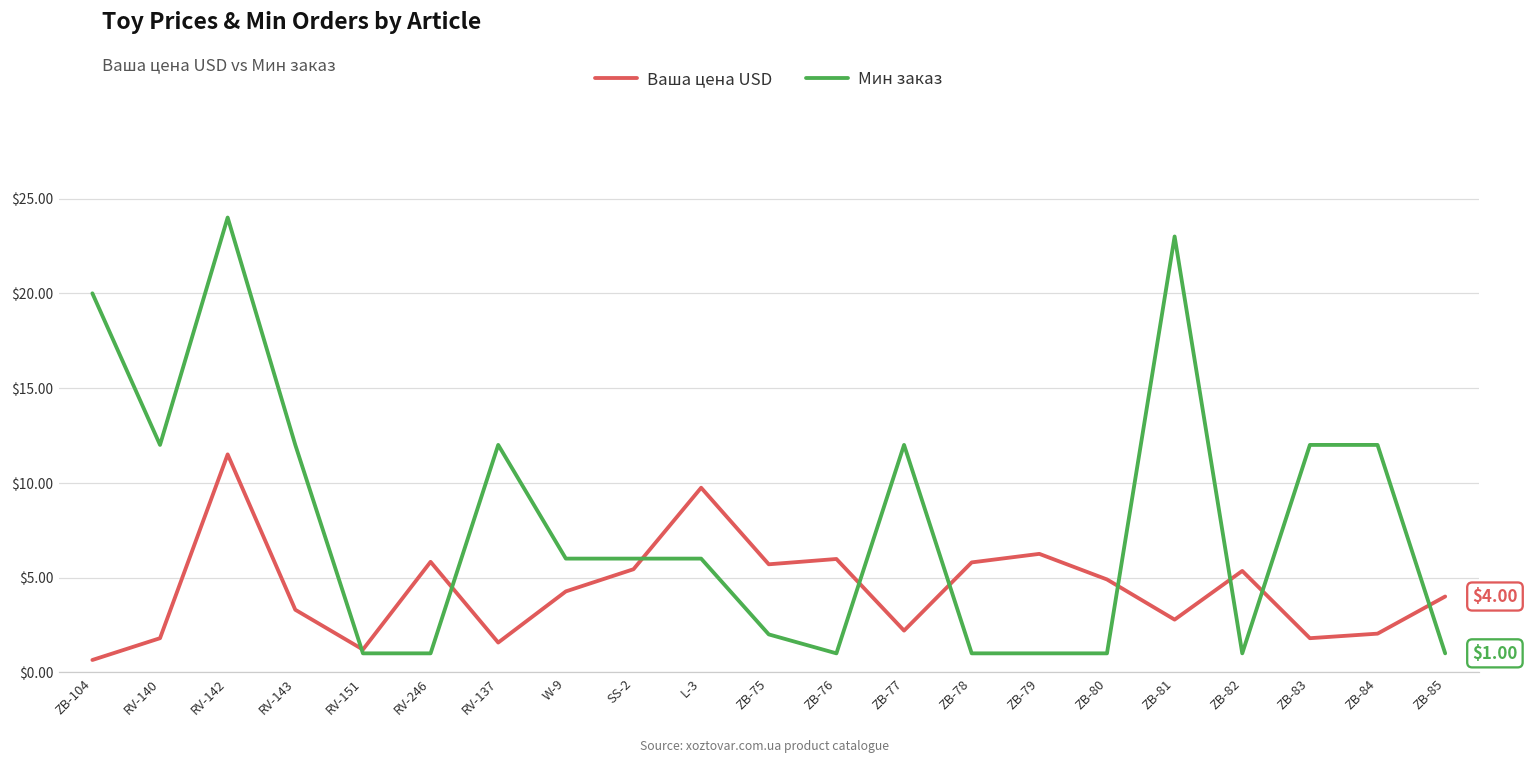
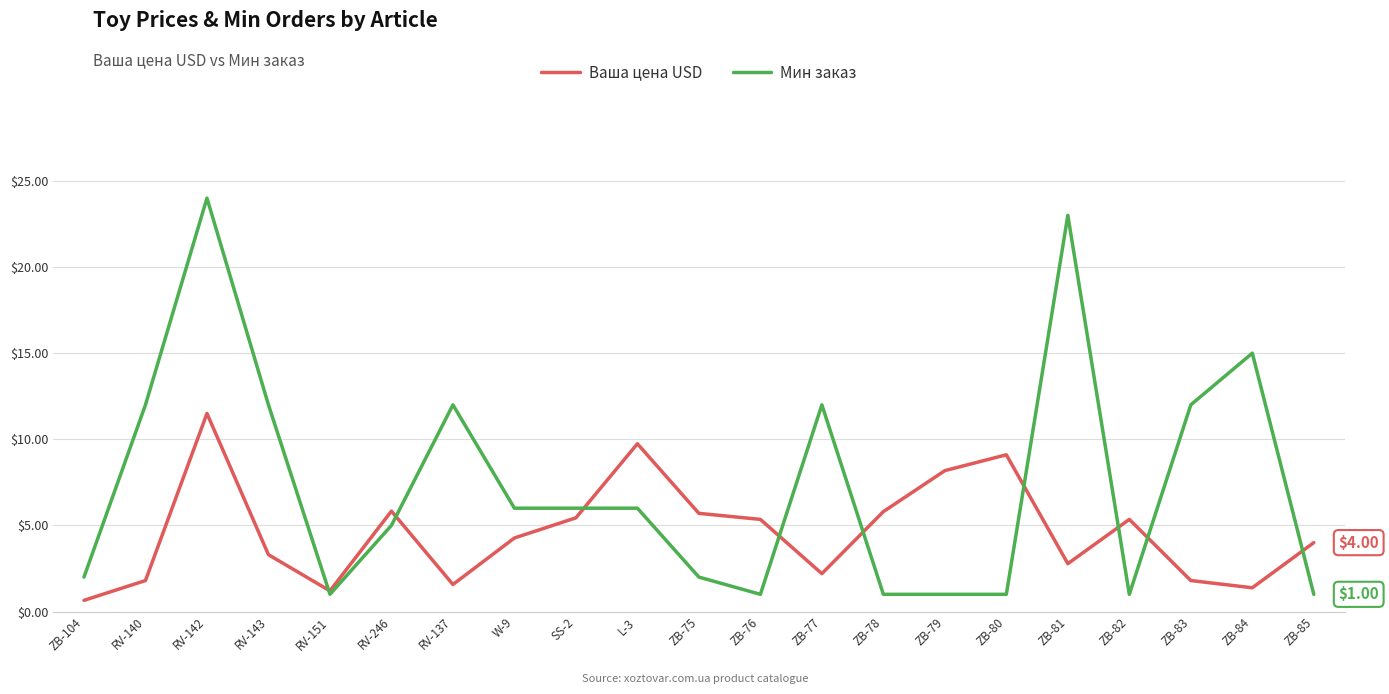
Мин заказ, ZB-104: $20 -> $2
Мин заказ, RV-246: $1 -> $5
Ваша цена USD, ZB-76: $6.0 -> $5.4
Ваша цена USD, ZB-79: $6.3 -> $8.2
Ваша цена USD, ZB-80: $4.9 -> $9.1
Ваша цена USD, ZB-84: $2.0 -> $1.4
Мин заказ, ZB-84: $12 -> $15
